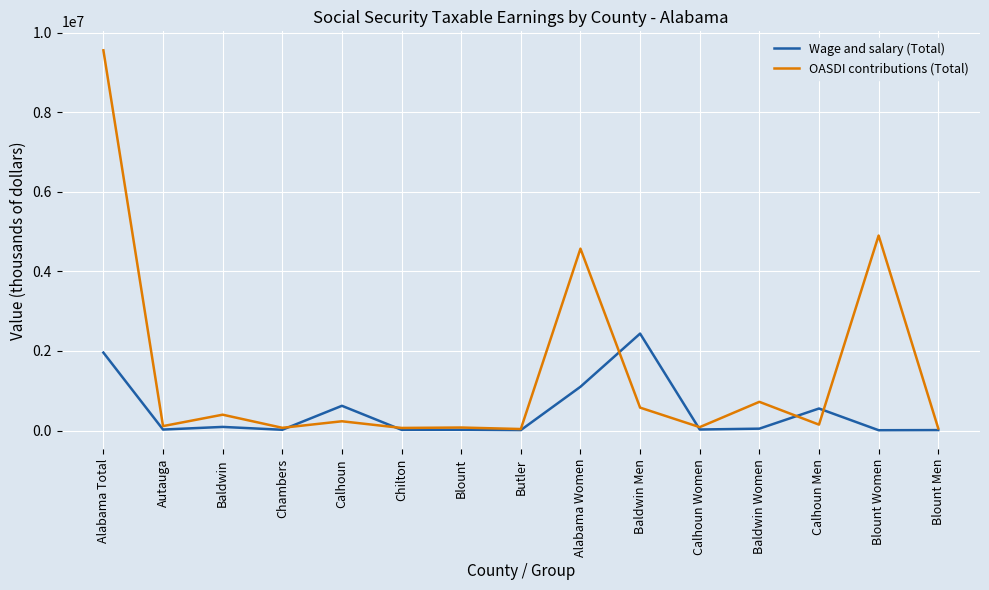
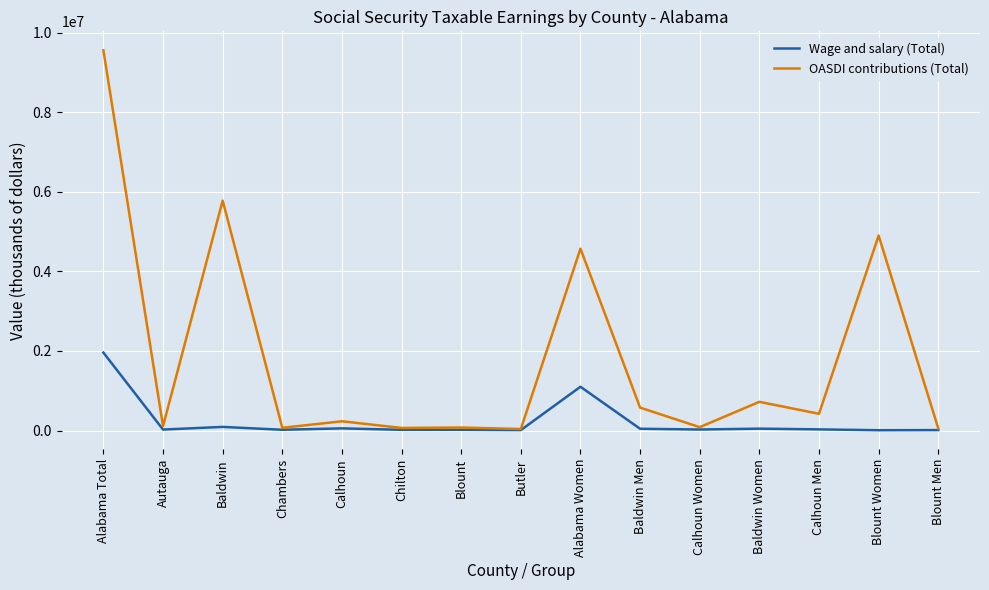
OASDI contributions (Total), Baldwin: 400000 -> 5800000
Wage and salary (Total), Calhoun: 600000 -> 100000
Wage and salary (Total), Baldwin Men: 2400000 -> 0
Wage and salary (Total), Calhoun Men: 600000 -> 0
OASDI contributions (Total), Calhoun Men: 100000 -> 400000
